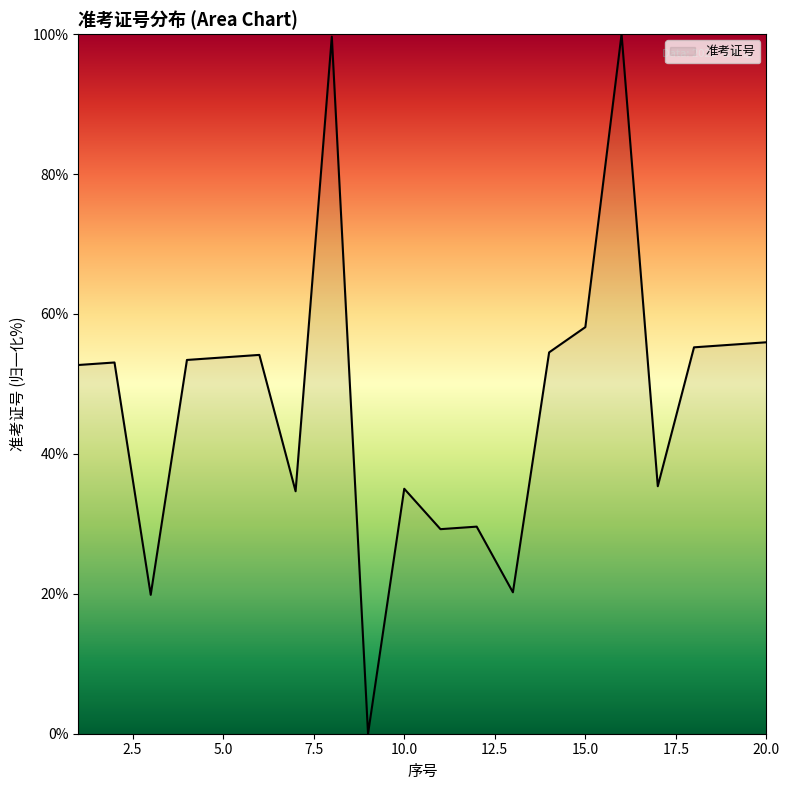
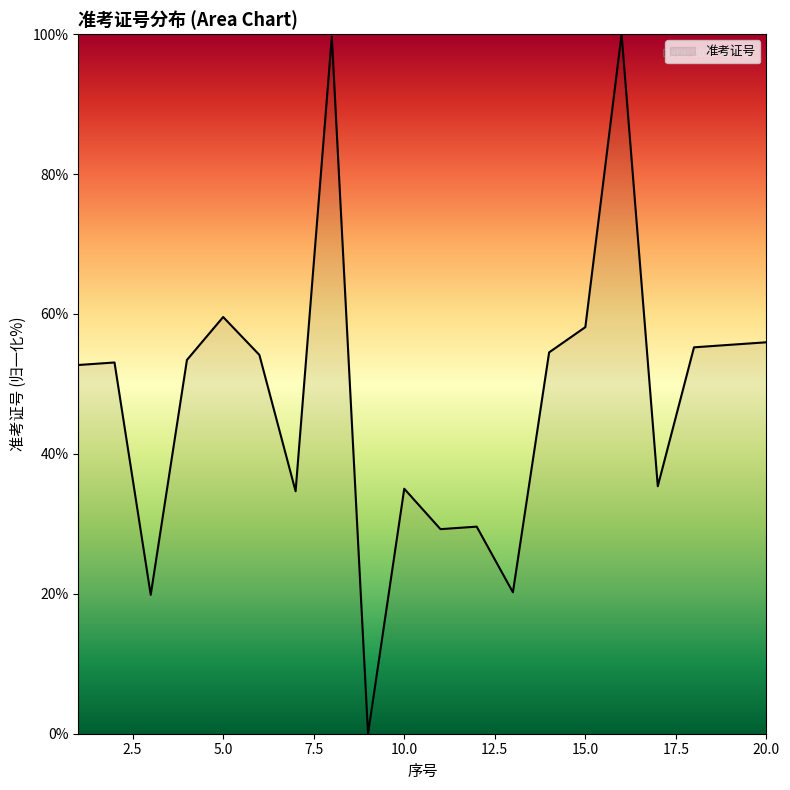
5.0: 54% -> 60%
